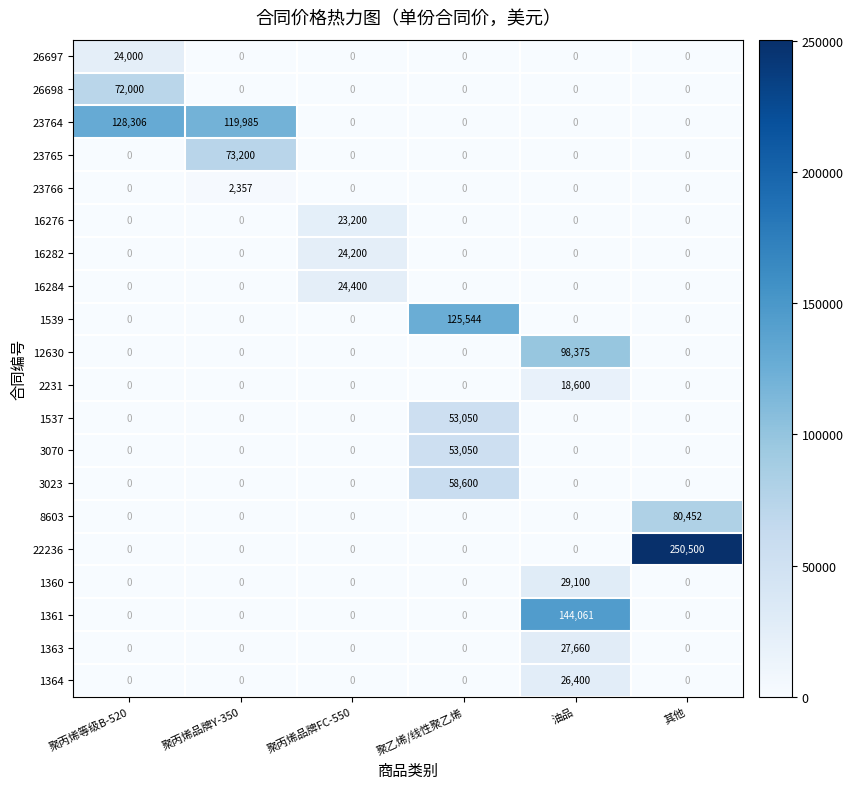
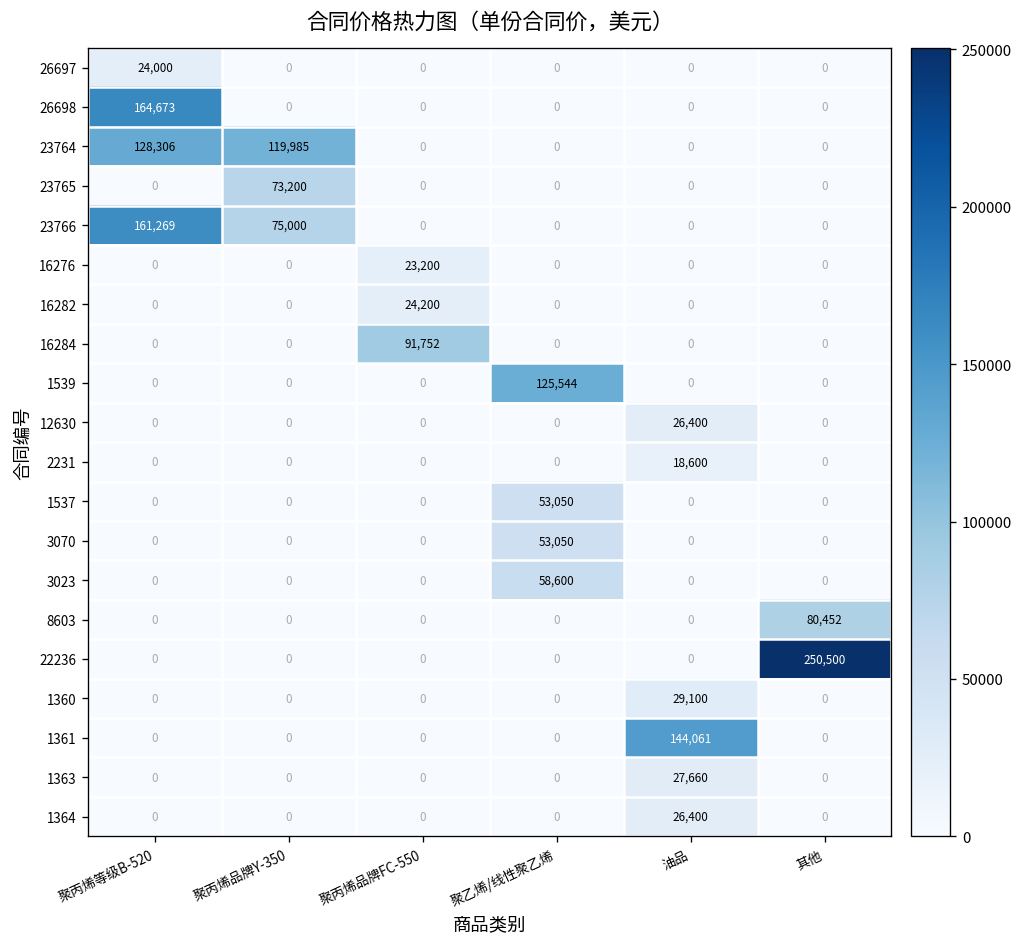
26698, 聚丙烯等级B-520: 72,000 -> 164,673
23766, 聚丙烯等级B-520: 0 -> 161,269
23766, 聚丙烯品牌Y-350: 2,357 -> 75,000
16284, 聚丙烯品牌FC-550: 24,400 -> 91,752
12630, 油品: 98,375 -> 26,400
